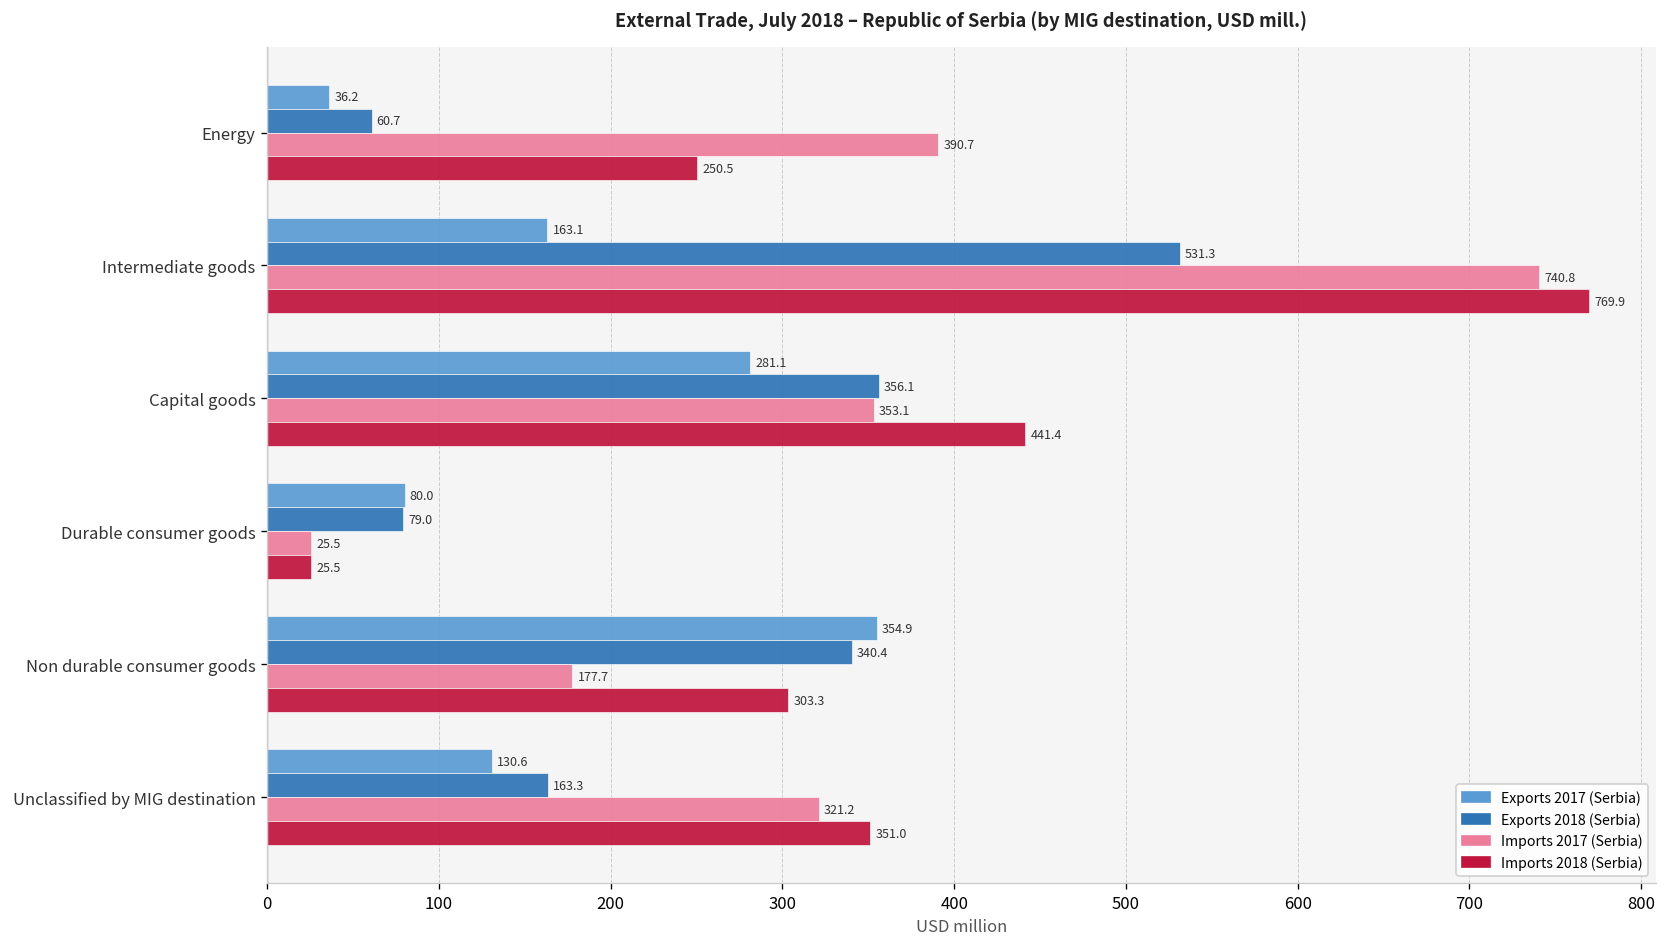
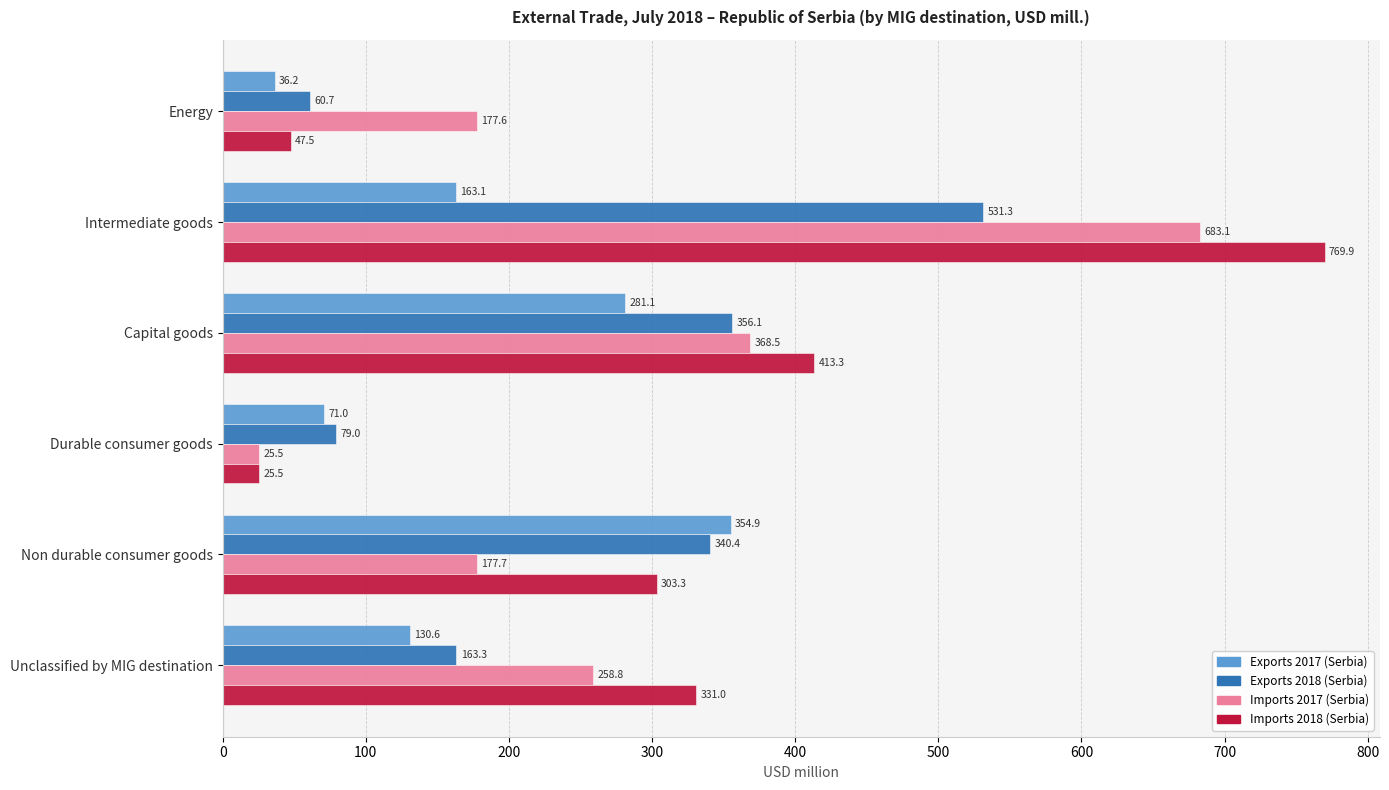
Imports 2017 (Serbia), Energy: 390.7 -> 177.6
Imports 2018 (Serbia), Energy: 250.5 -> 47.5
Imports 2017 (Serbia), Intermediate goods: 740.8 -> 683.1
Imports 2017 (Serbia), Capital goods: 353.1 -> 368.5
Imports 2018 (Serbia), Capital goods: 441.4 -> 413.3
Exports 2017 (Serbia), Durable consumer goods: 80.0 -> 71.0
Imports 2017 (Serbia), Unclassified by MIG destination: 321.2 -> 258.8
Imports 2018 (Serbia), Unclassified by MIG destination: 351.0 -> 331.0
